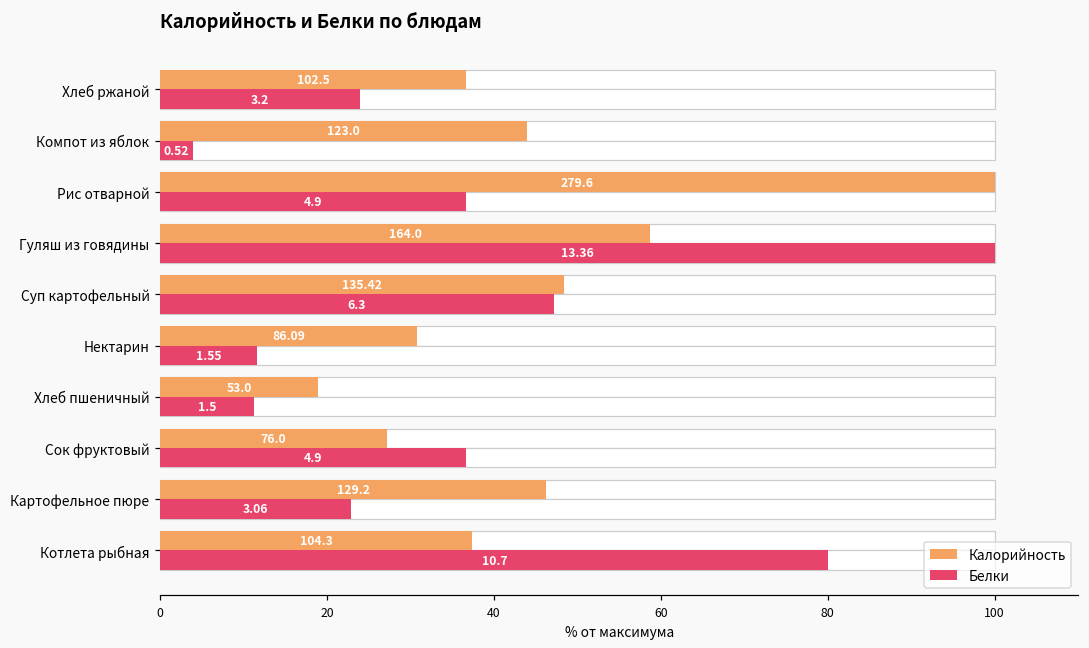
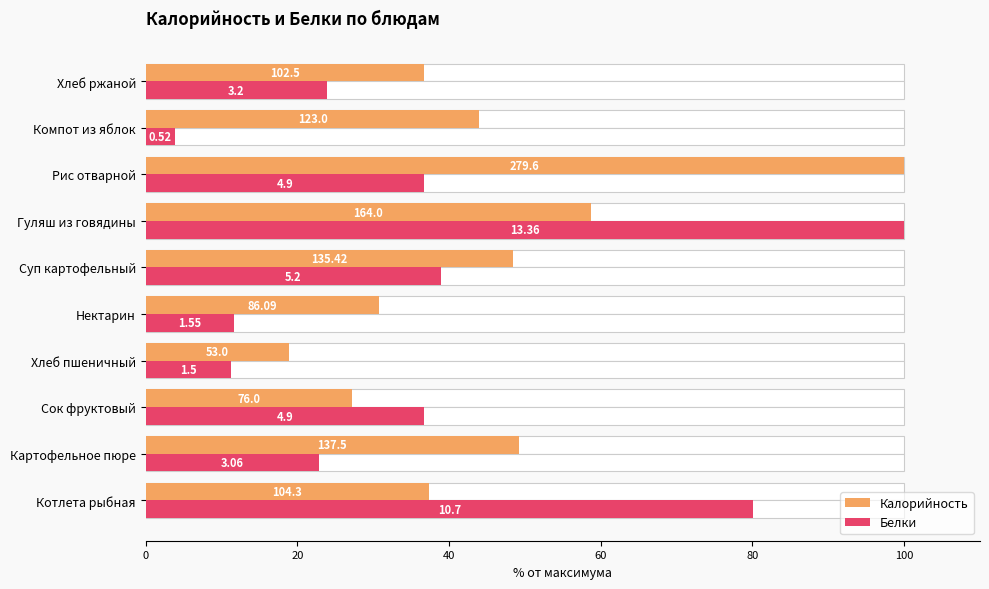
Белки, Суп картофельный: 6.3 -> 5.2
Калорийность, Картофельное пюре: 129.2 -> 137.5
